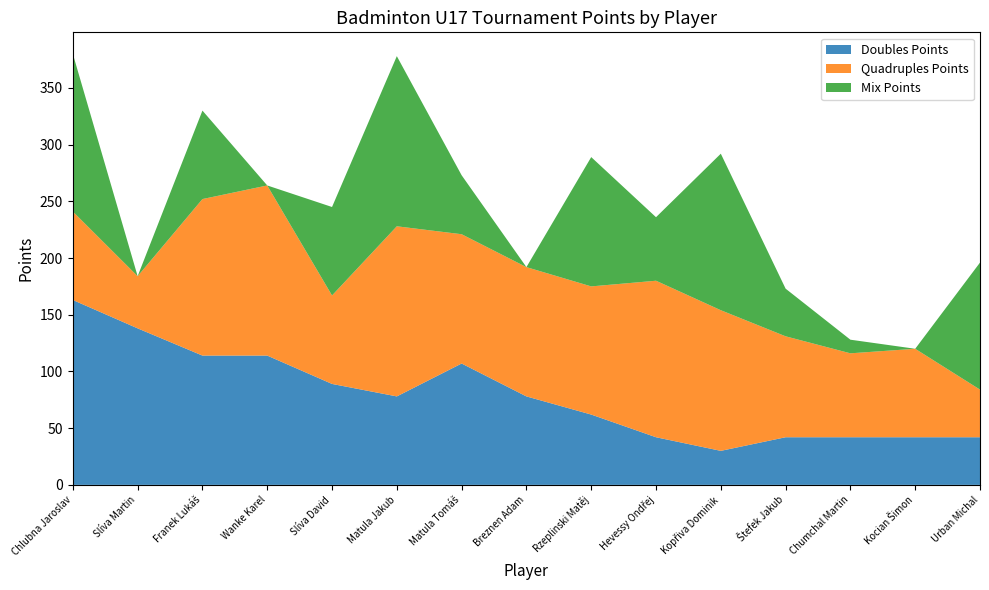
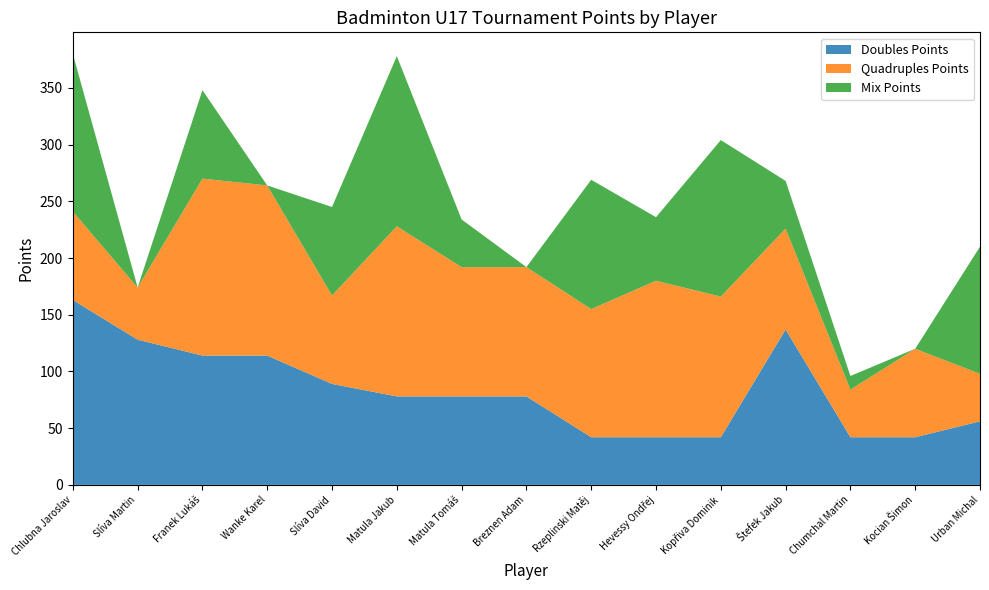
Doubles Points, Slíva Martin: 138 -> 128
Quadruples Points, Franek Lukáš: 138 -> 156
Doubles Points, Matula Tomáš: 107 -> 78
Mix Points, Matula Tomáš: 52 -> 42
Doubles Points, Rzeplinski Matěj: 62 -> 42
Doubles Points, Kopřiva Dominik: 30 -> 42
Doubles Points, Štefek Jakub: 42 -> 137
Quadruples Points, Chumchal Martin: 74 -> 42
Doubles Points, Urban Michal: 42 -> 56
